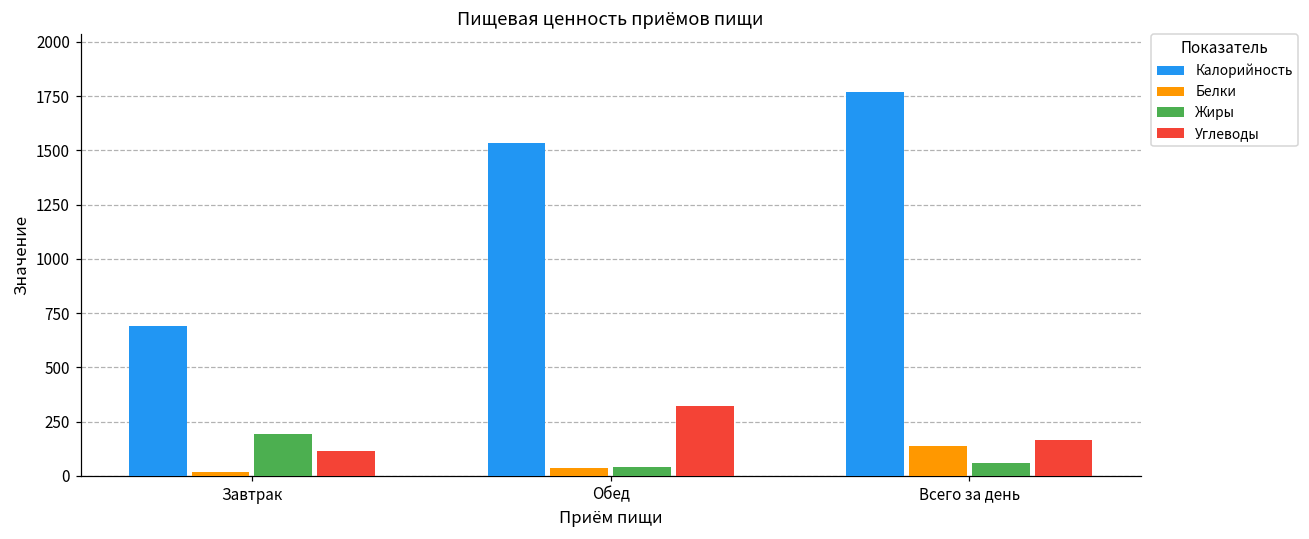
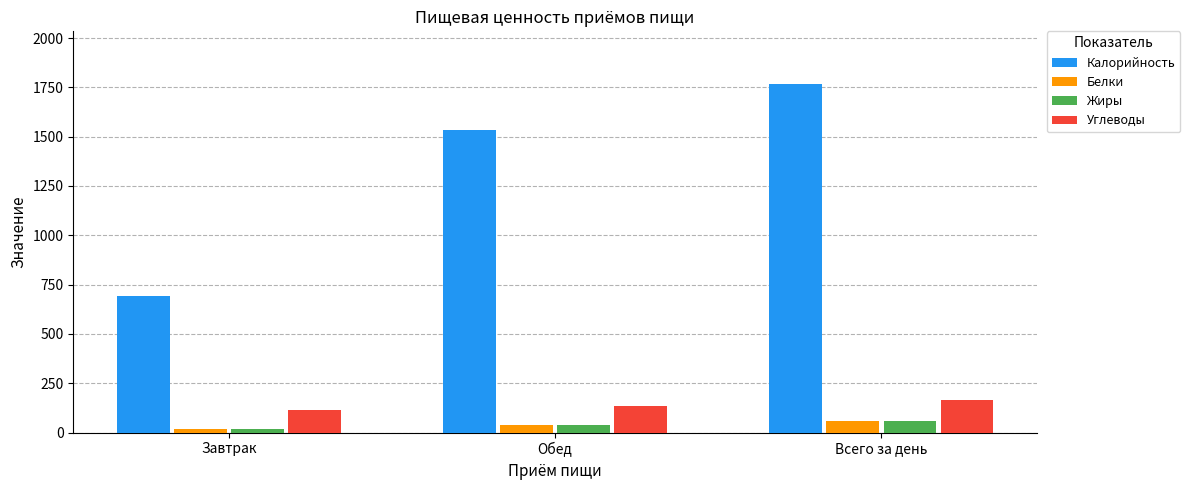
Жиры, Завтрак: 190 -> 20
Углеводы, Обед: 320 -> 140
Белки, Всего за день: 140 -> 60
